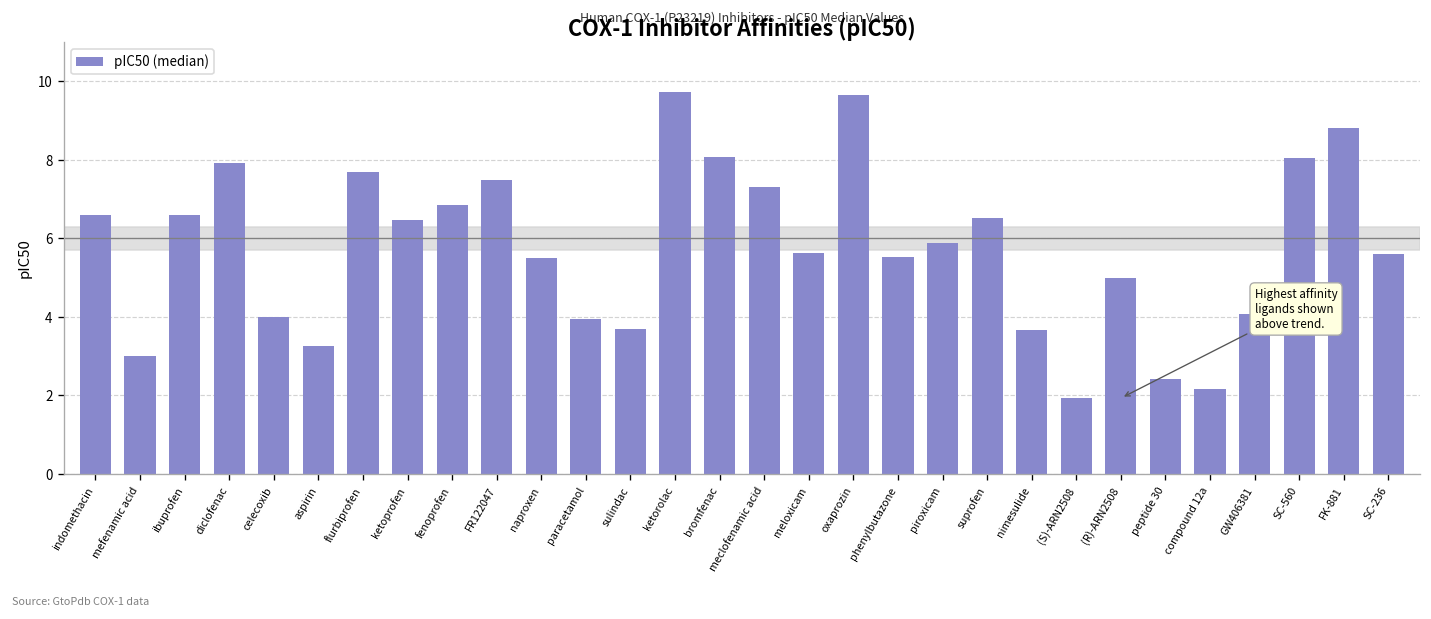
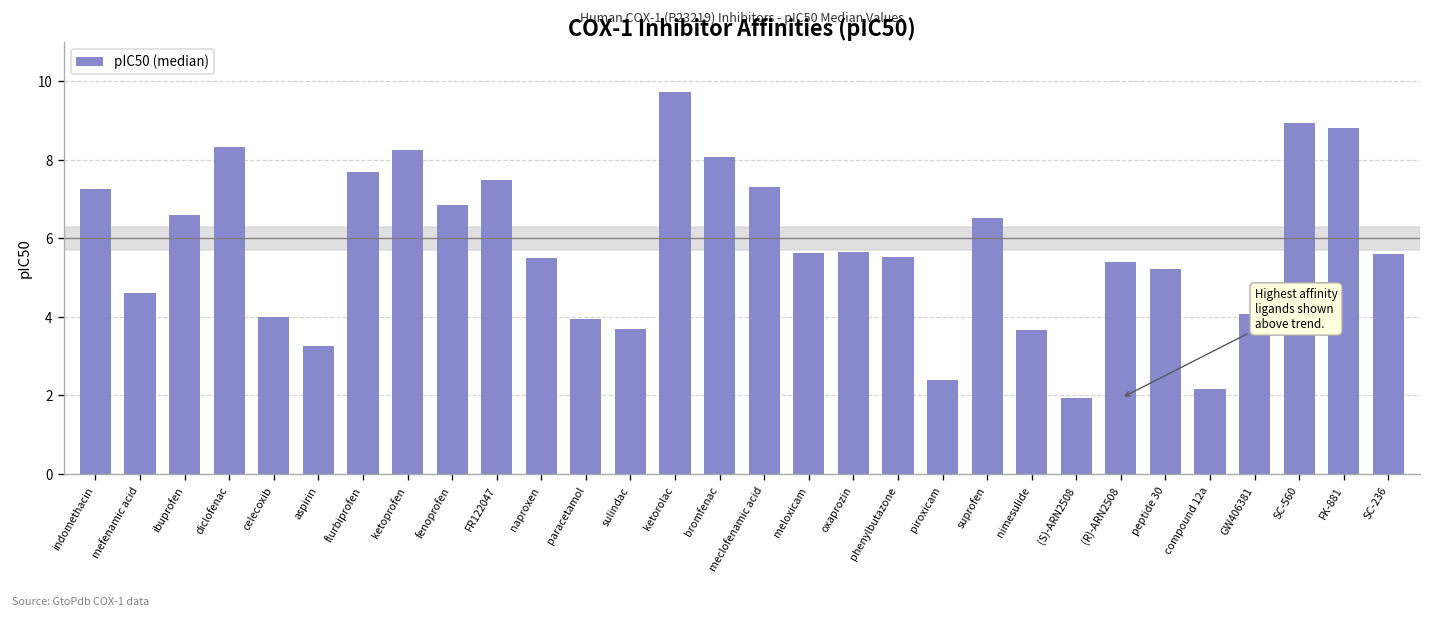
indomethacin: 6.6 -> 7.3
mefenamic acid: 3.0 -> 4.6
diclofenac: 7.9 -> 8.3
ketoprofen: 6.5 -> 8.3
oxaprozin: 9.7 -> 5.7
piroxicam: 5.9 -> 2.4
(R)-ARN2508: 5.0 -> 5.4
peptide 30: 2.4 -> 5.2
SC-560: 8.1 -> 9.0
